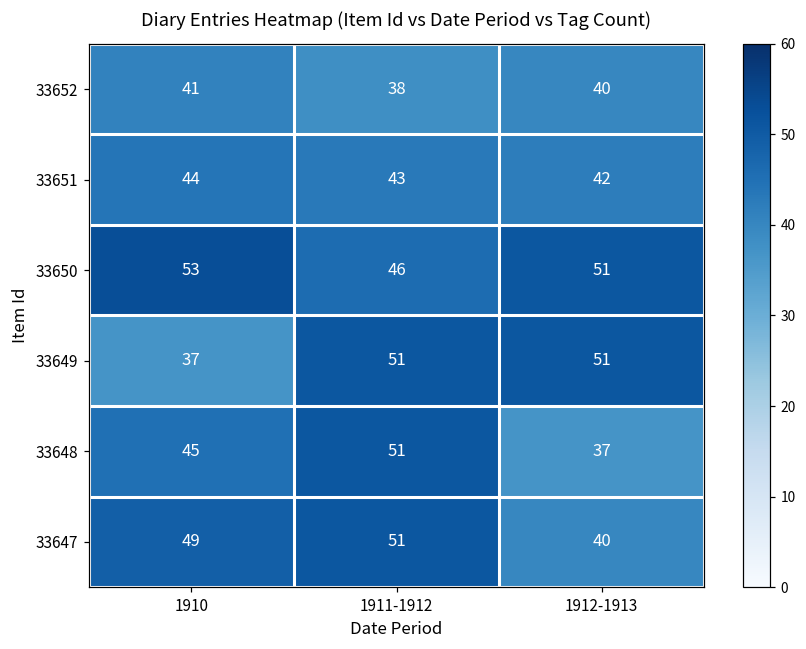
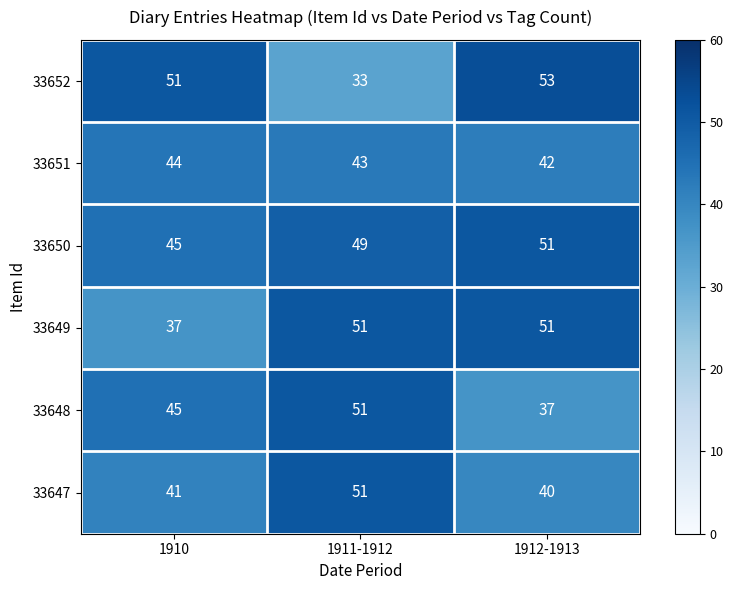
33652, 1910: 41 -> 51
33652, 1911-1912: 38 -> 33
33652, 1912-1913: 40 -> 53
33650, 1910: 53 -> 45
33650, 1911-1912: 46 -> 49
33647, 1910: 49 -> 41
